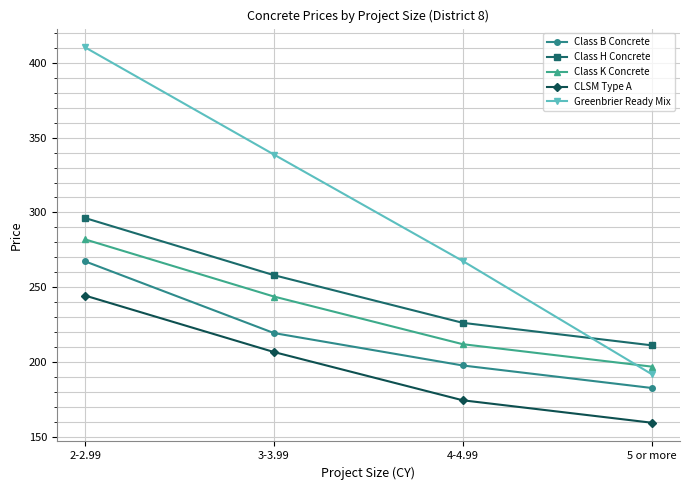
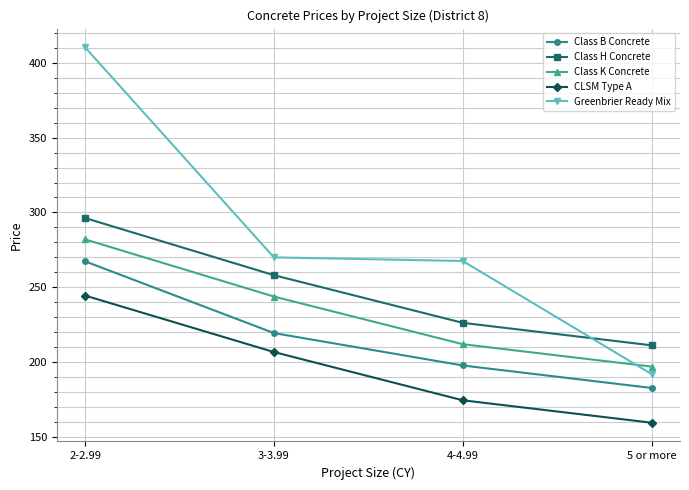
Greenbrier Ready Mix, 3-3.99: 339 -> 270
